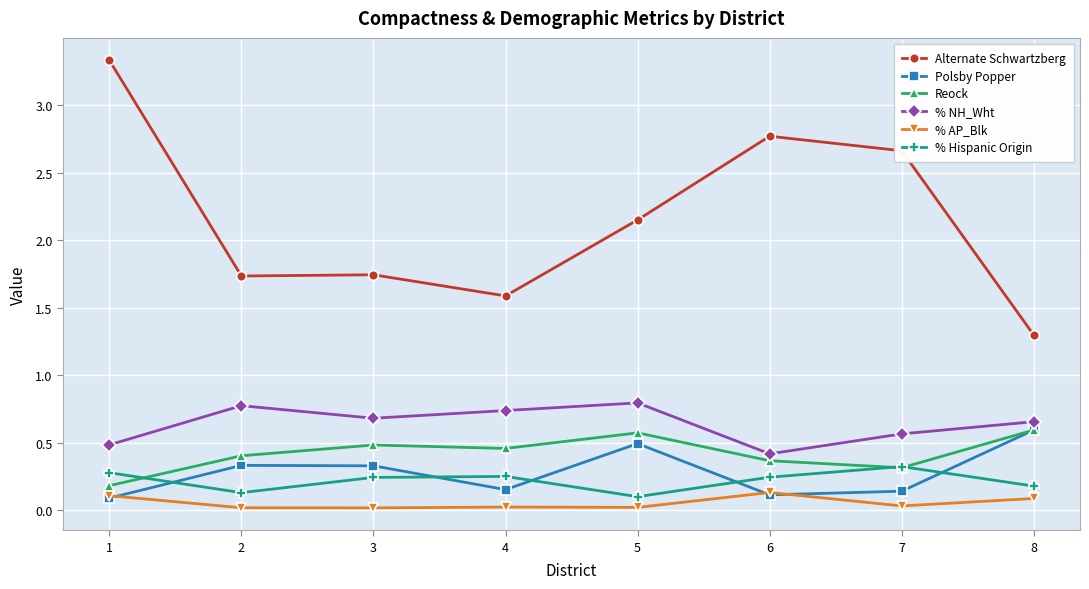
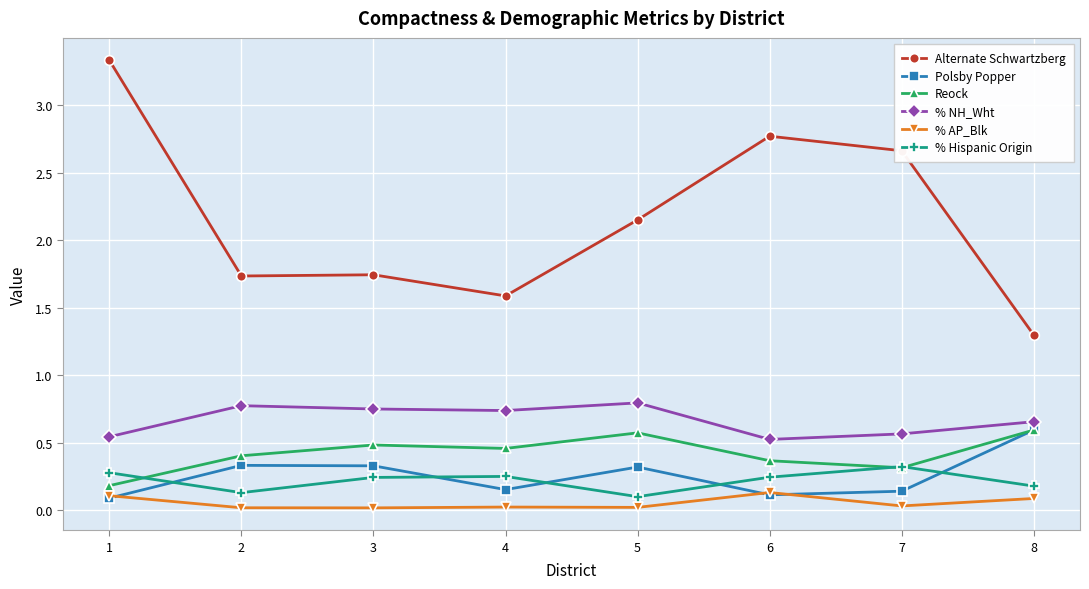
% NH_Wht, 1: 0.48 -> 0.54
% NH_Wht, 3: 0.68 -> 0.75
Polsby Popper, 5: 0.49 -> 0.32
% NH_Wht, 6: 0.42 -> 0.52
